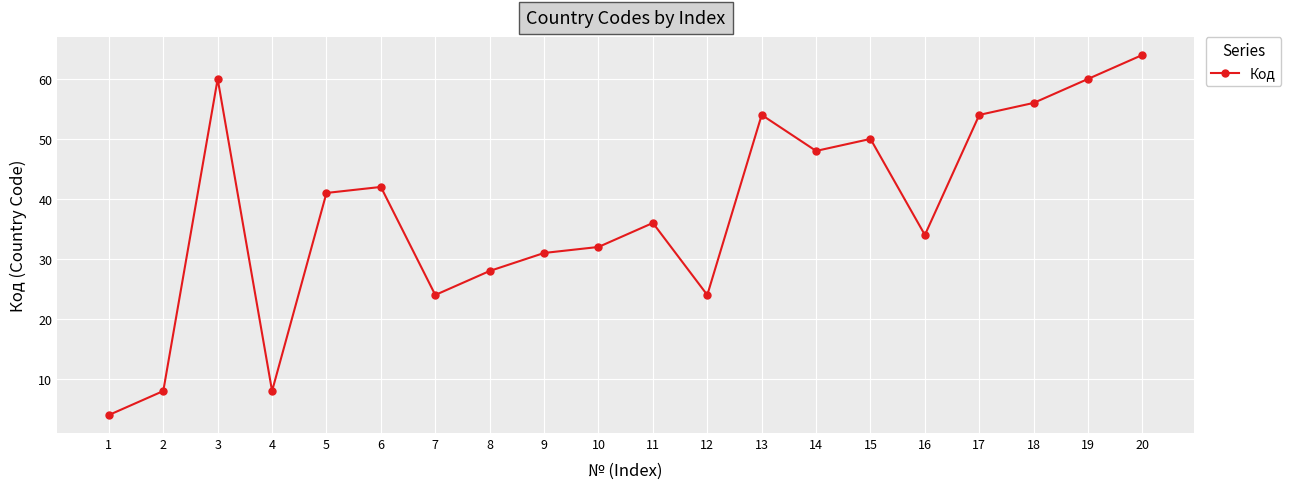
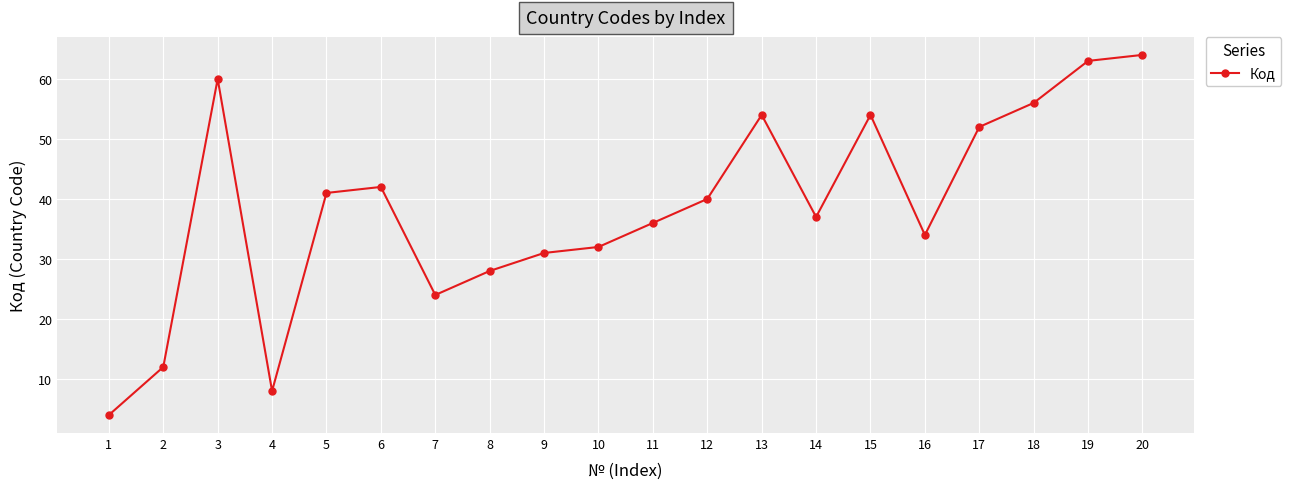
2: 8 -> 12
12: 24 -> 40
14: 48 -> 37
15: 50 -> 54
17: 54 -> 52
19: 60 -> 63
